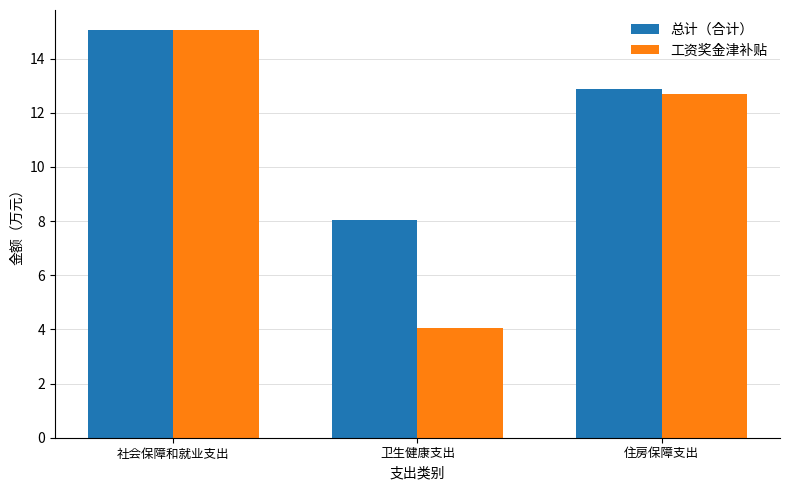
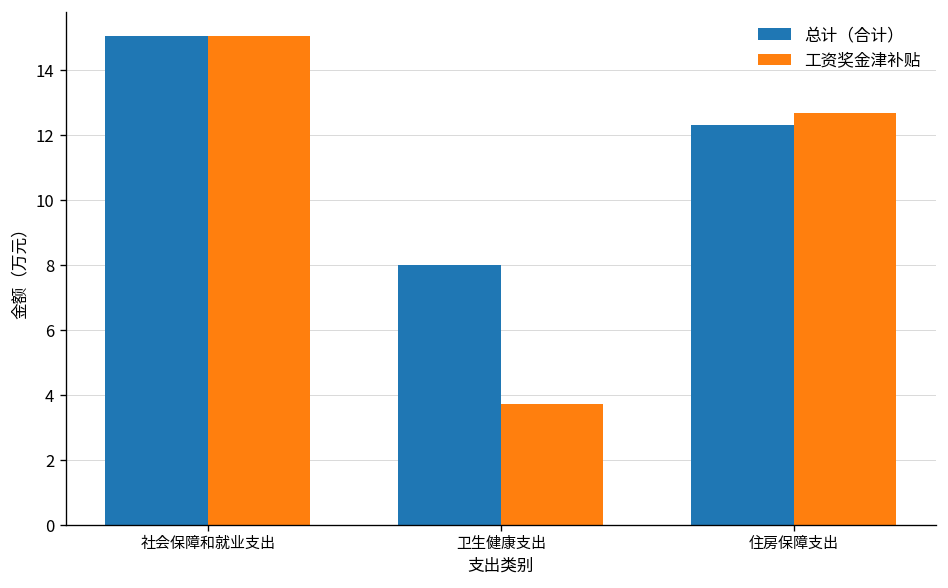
工资奖金津补贴, 卫生健康支出: 4.1 -> 3.7
总计（合计）, 住房保障支出: 12.9 -> 12.3
